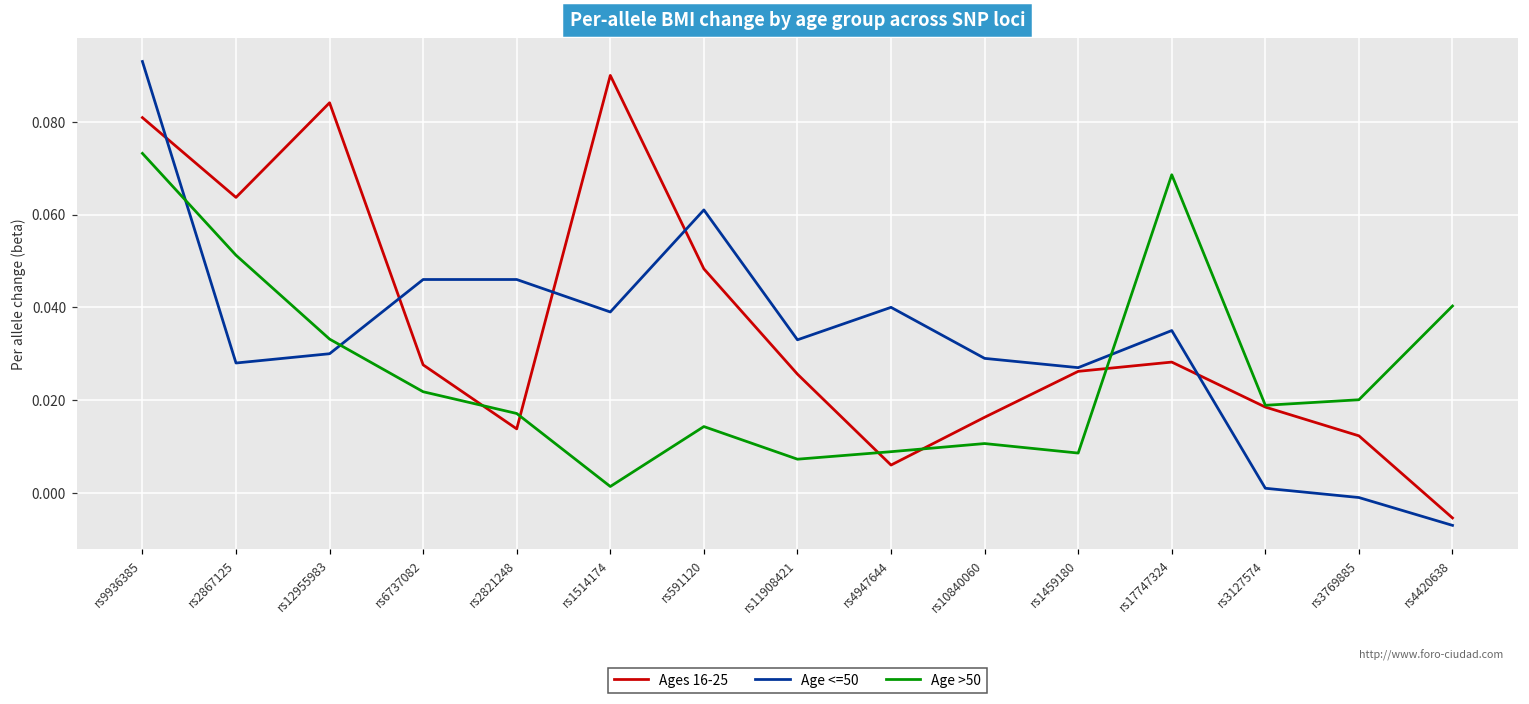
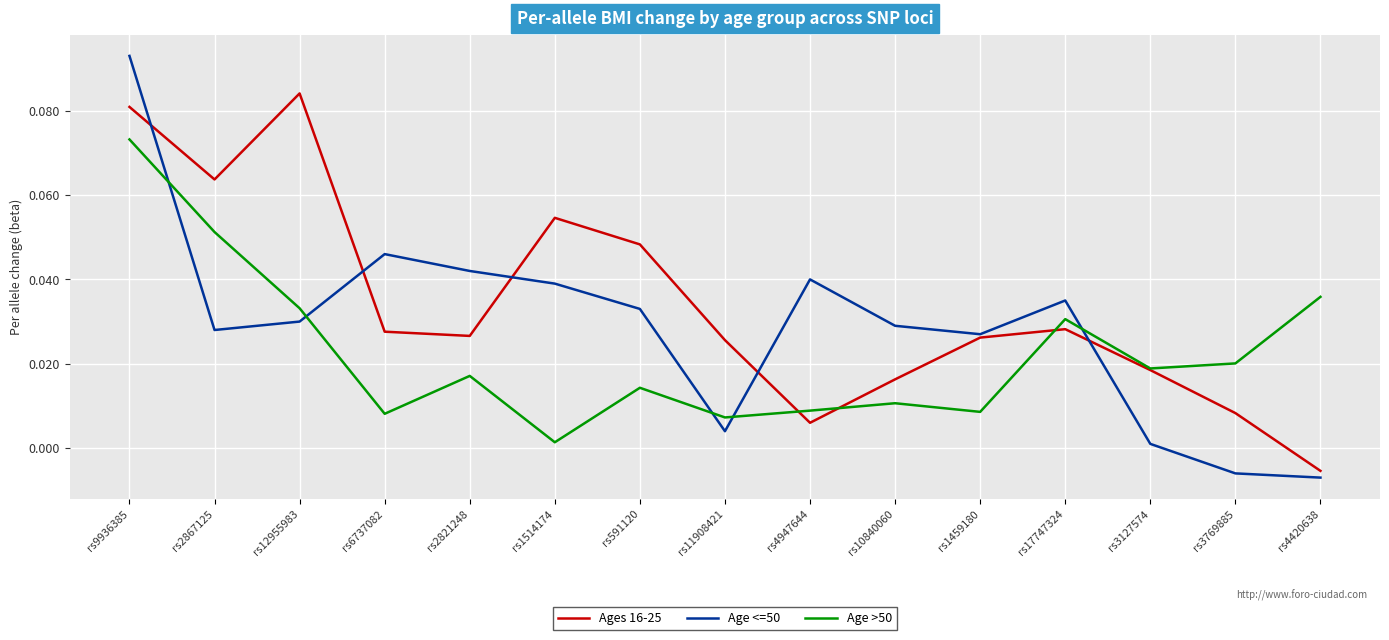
Age >50, rs6737082: 0.022 -> 0.008
Ages 16-25, rs2821248: 0.014 -> 0.027
Age <=50, rs2821248: 0.046 -> 0.042
Ages 16-25, rs1514174: 0.090 -> 0.055
Age <=50, rs591120: 0.061 -> 0.033
Age <=50, rs11908421: 0.033 -> 0.004
Age >50, rs17747324: 0.069 -> 0.031
Ages 16-25, rs3769885: 0.012 -> 0.008
Age <=50, rs3769885: -0.001 -> -0.006
Age >50, rs4420638: 0.040 -> 0.036
